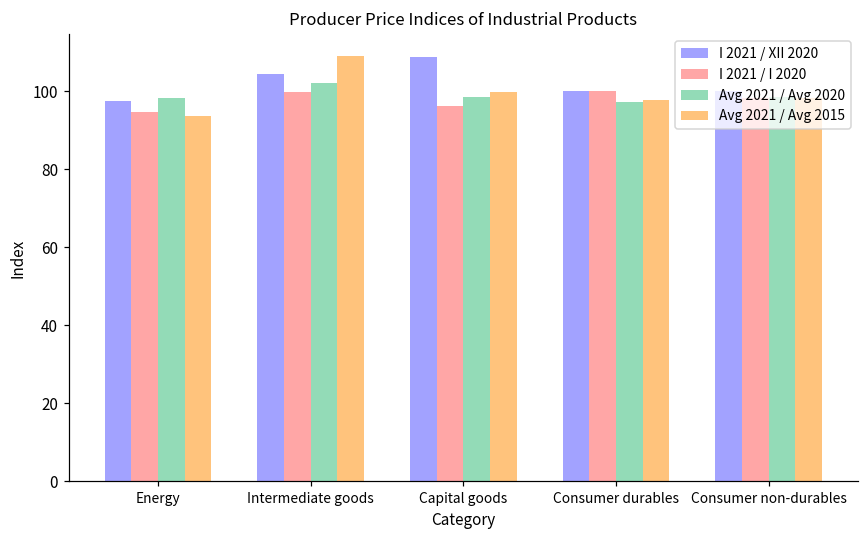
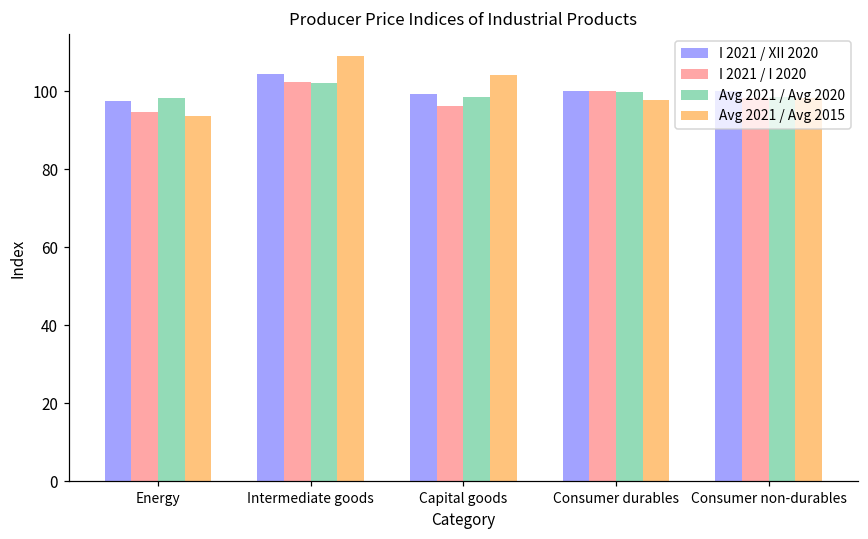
I 2021 / I 2020, Intermediate goods: 100 -> 103
I 2021 / XII 2020, Capital goods: 109 -> 99
Avg 2021 / Avg 2015, Capital goods: 100 -> 104
Avg 2021 / Avg 2020, Consumer durables: 97 -> 100
